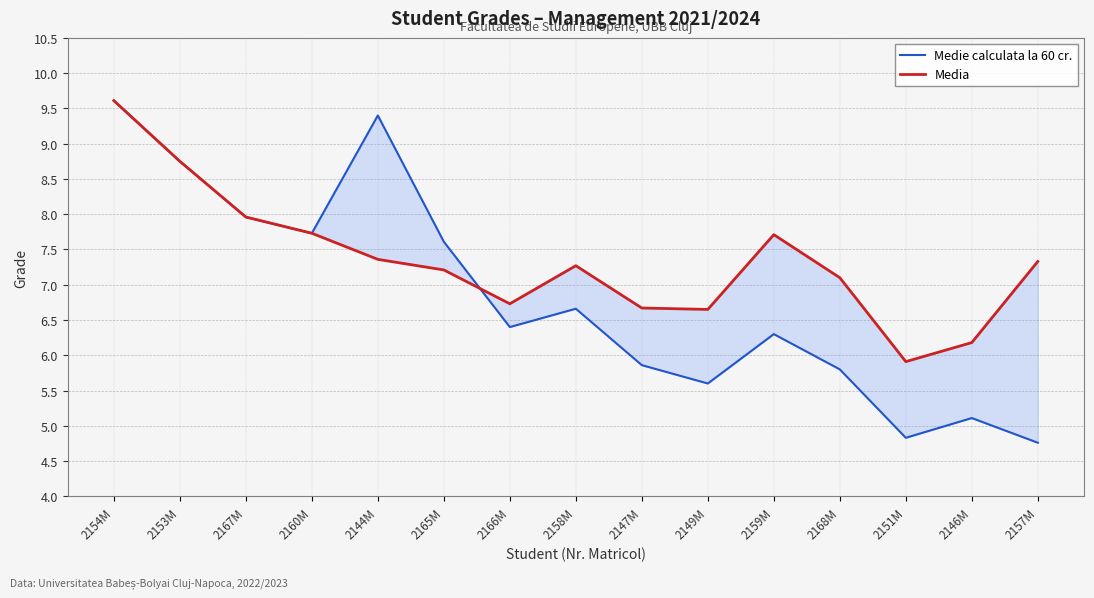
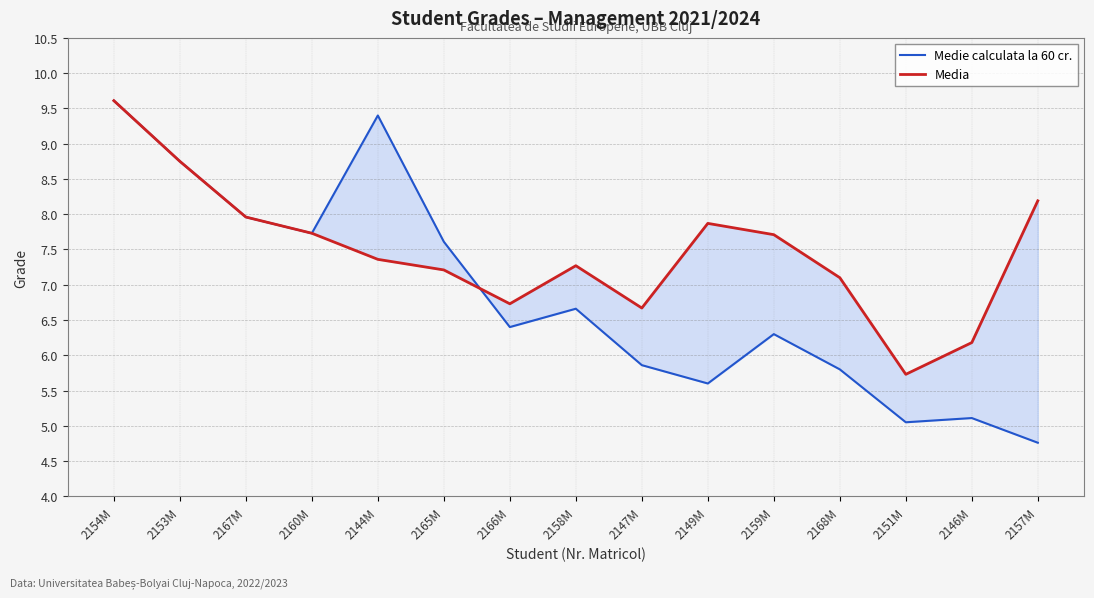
Media, 2149M: 6.7 -> 7.9
Medie calculata la 60 cr., 2151M: 4.8 -> 5.1
Media, 2151M: 5.9 -> 5.7
Media, 2157M: 7.3 -> 8.2
